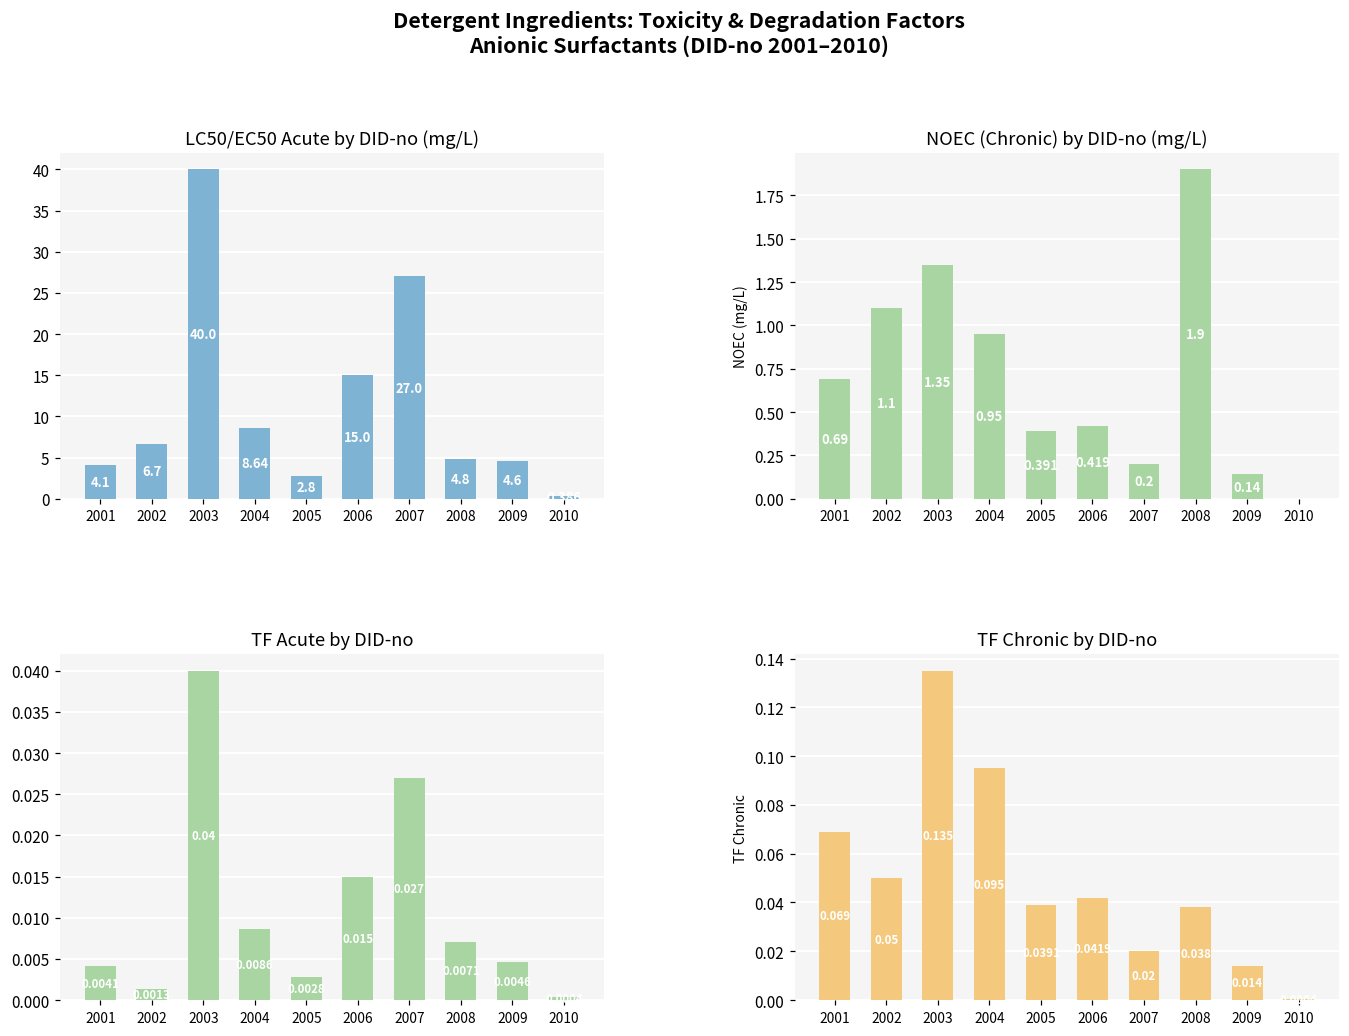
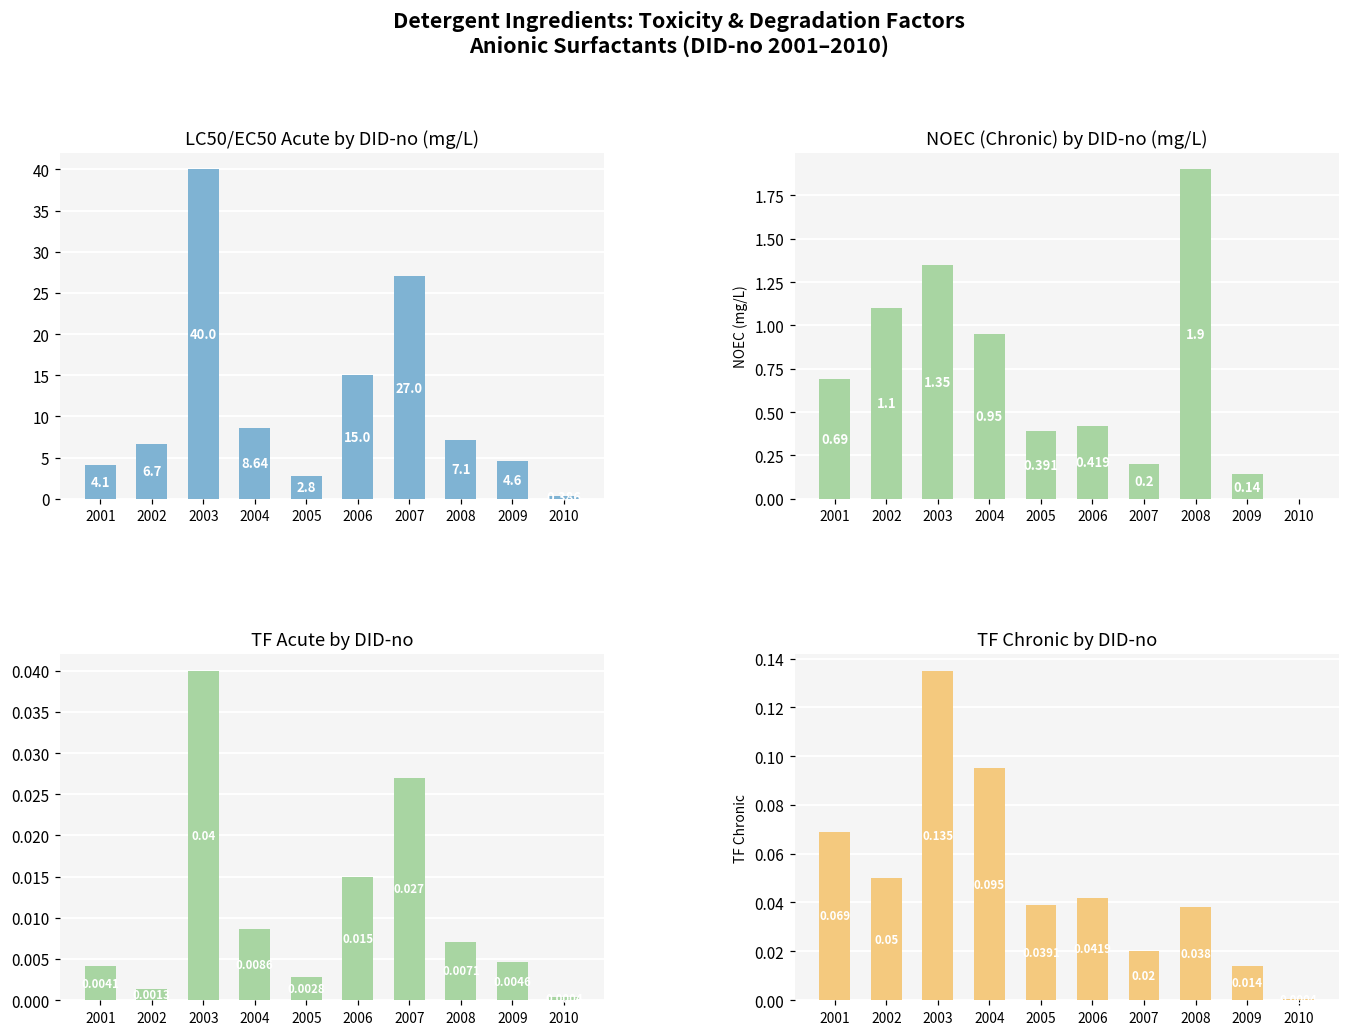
LC50/EC50 Acute by DID-no (mg/L), 2008: 4.8 -> 7.1
